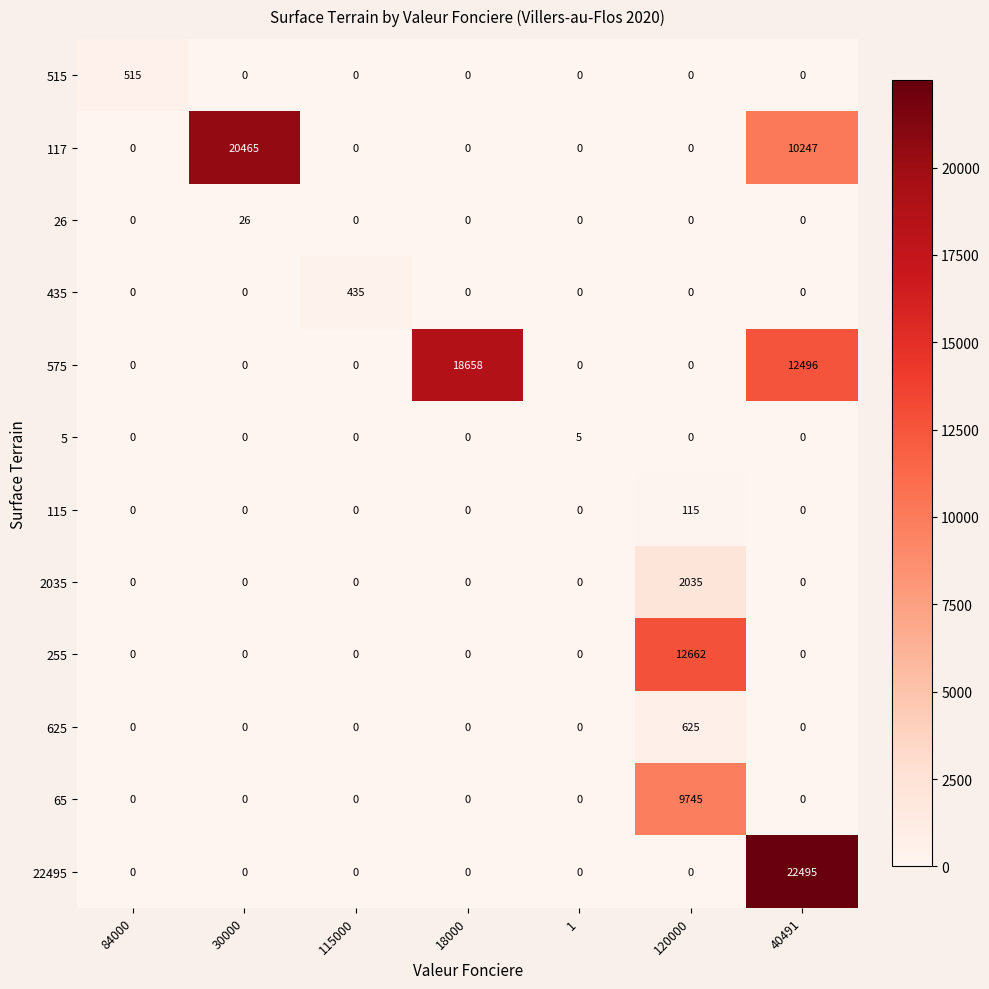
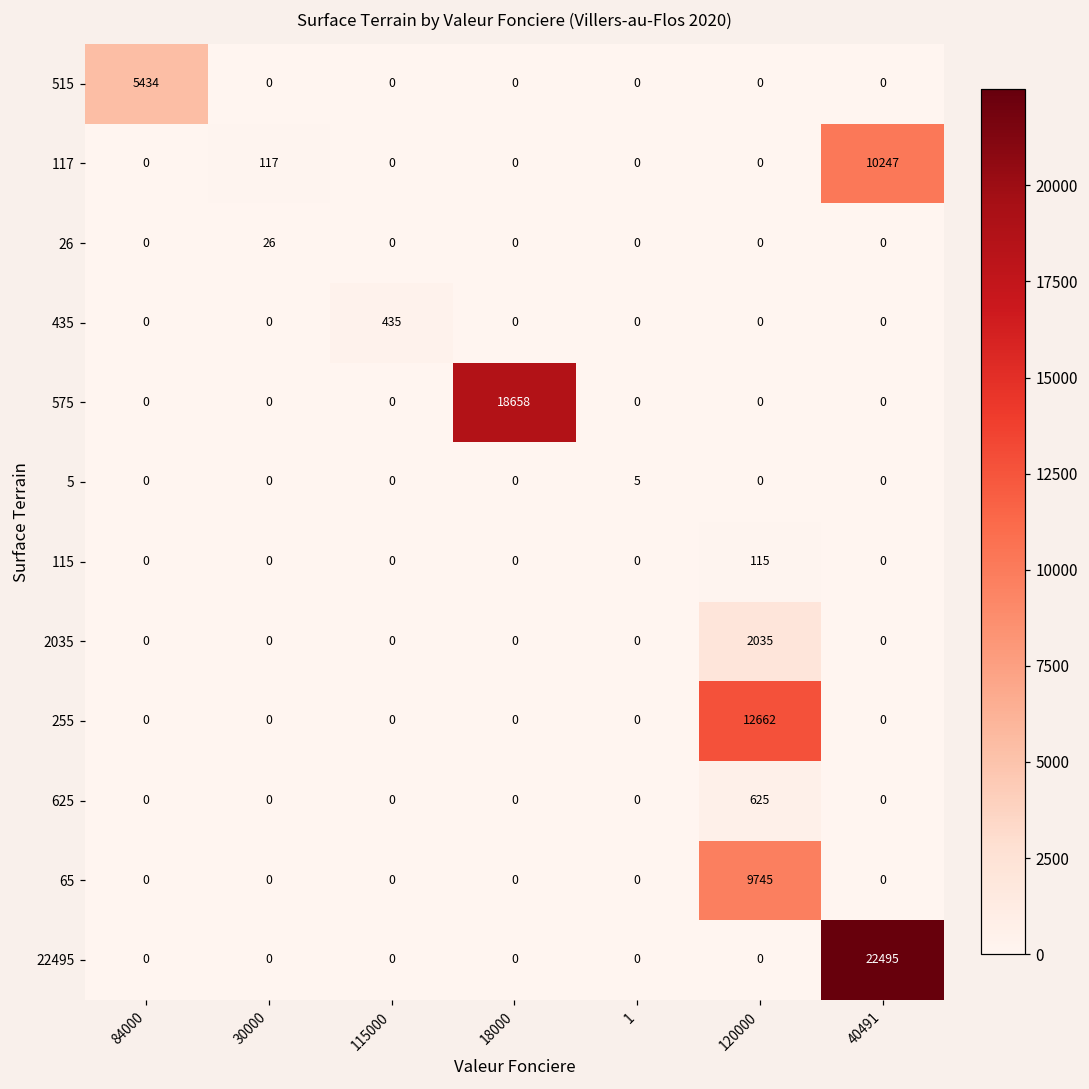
515, 84000: 515 -> 5434
117, 30000: 20465 -> 117
575, 40491: 12496 -> 0
